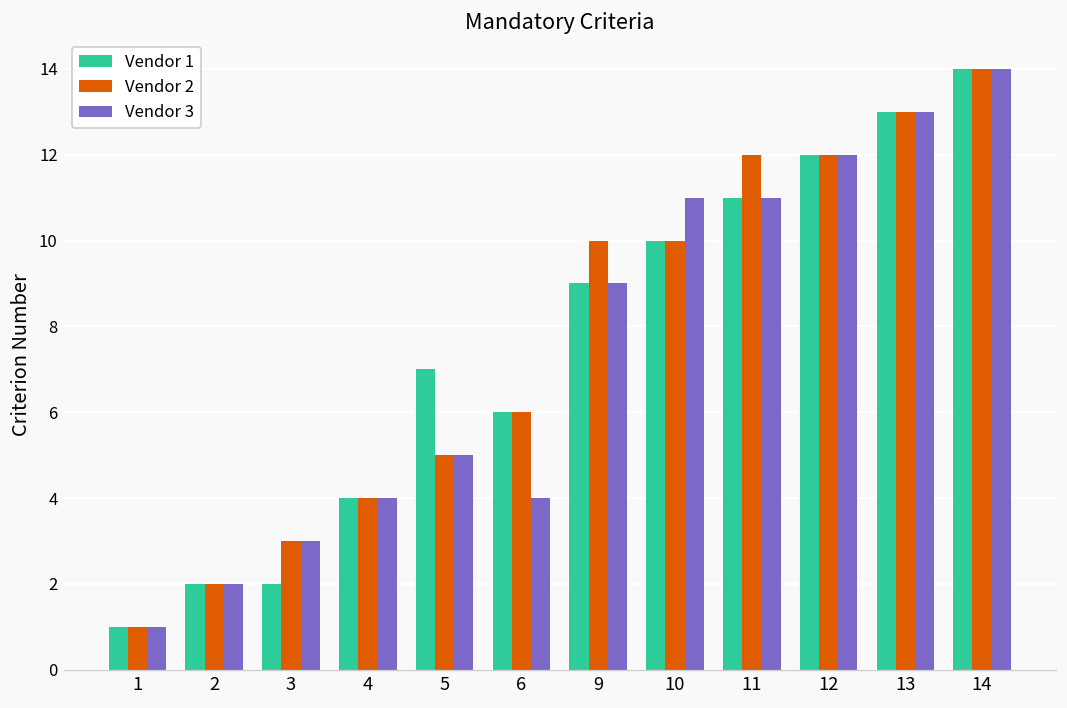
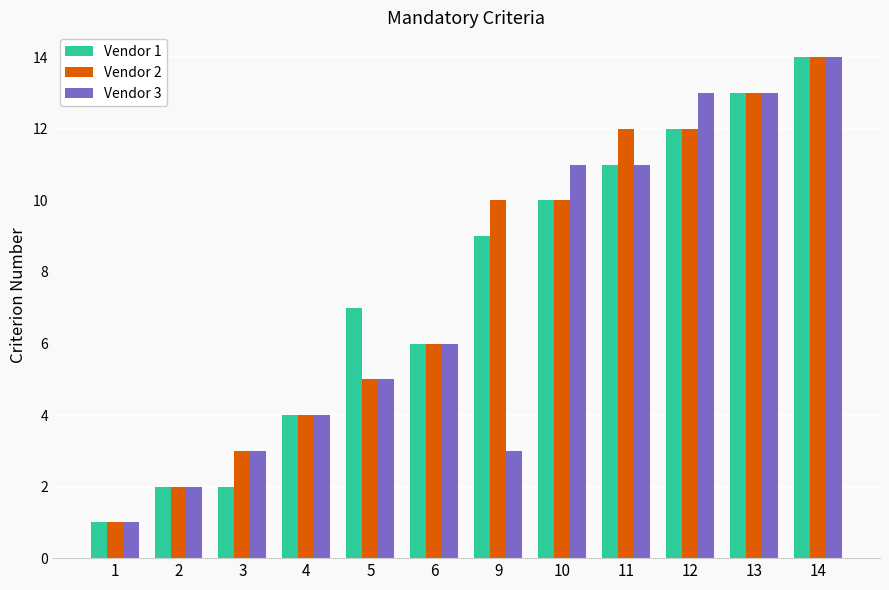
Vendor 3, 6: 4 -> 6
Vendor 3, 9: 9 -> 3
Vendor 3, 12: 12 -> 13
